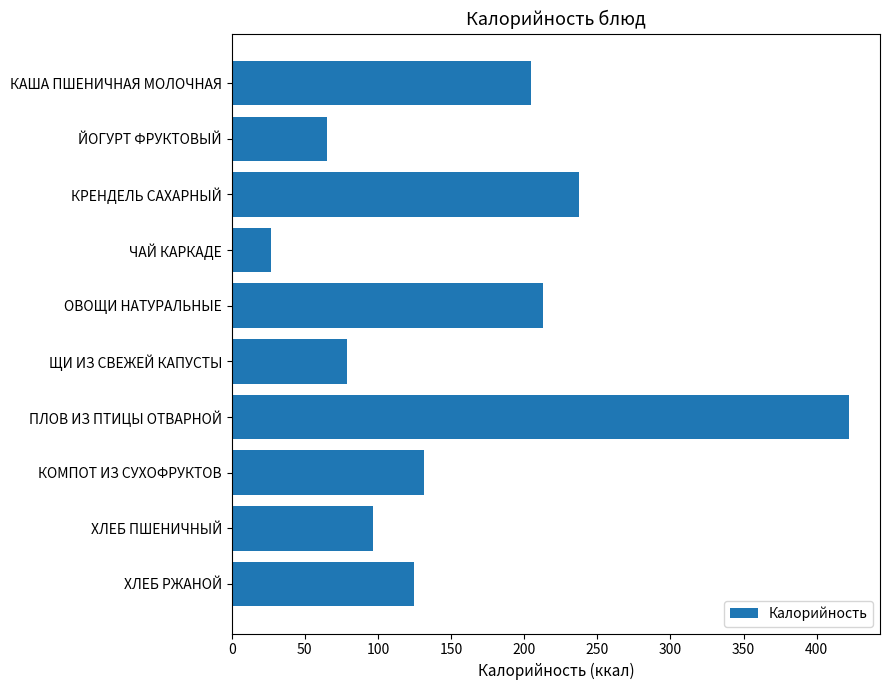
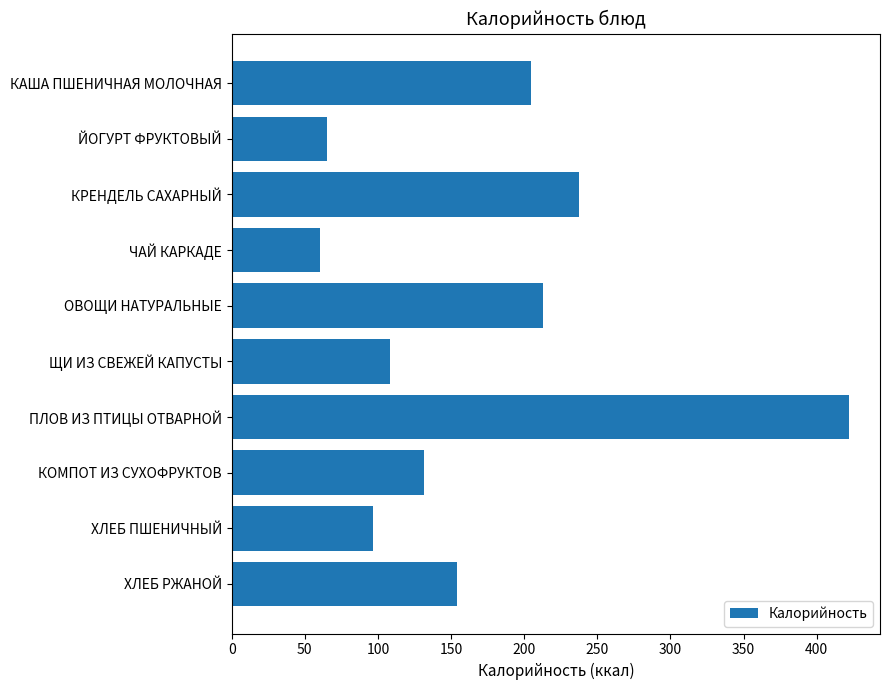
ЧАЙ КАРКАДЕ: 27 -> 60
ЩИ ИЗ СВЕЖЕЙ КАПУСТЫ: 79 -> 108
ХЛЕБ РЖАНОЙ: 125 -> 154
